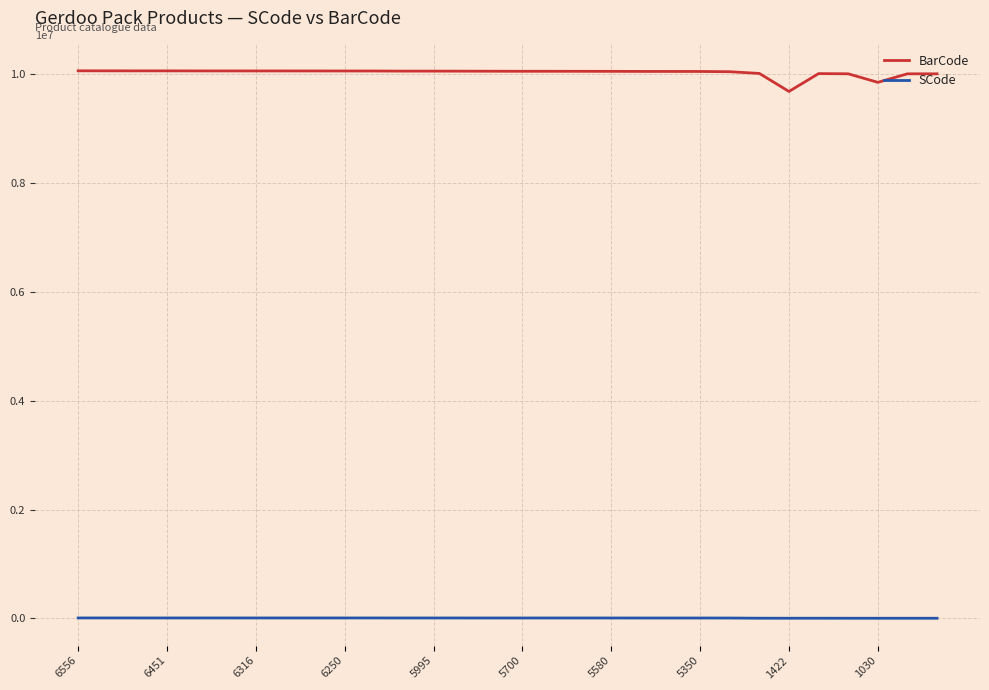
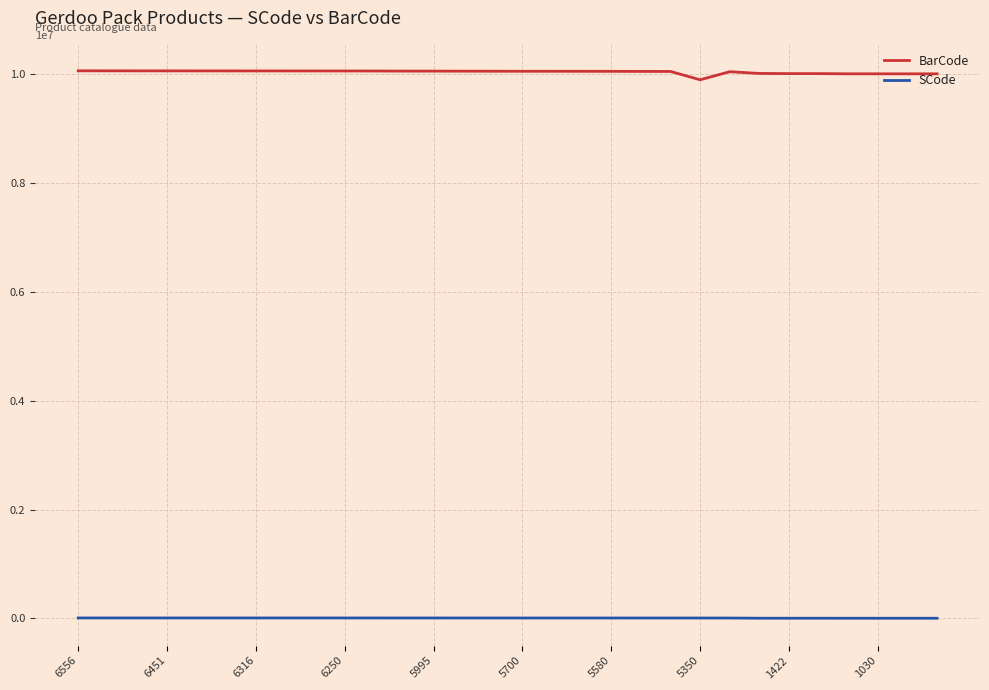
BarCode, 5350: 10100000 -> 9900000
BarCode, 1422: 9700000 -> 10000000
BarCode, 1030: 9900000 -> 10000000
